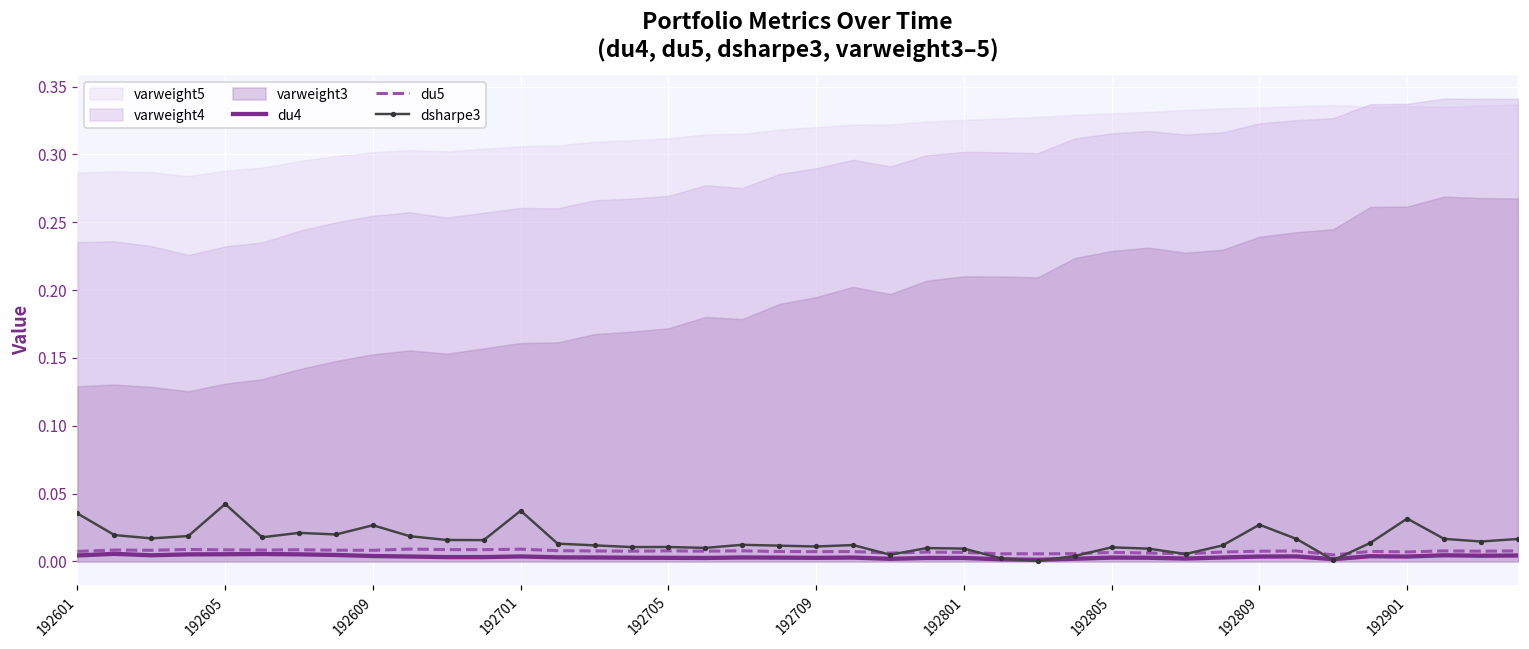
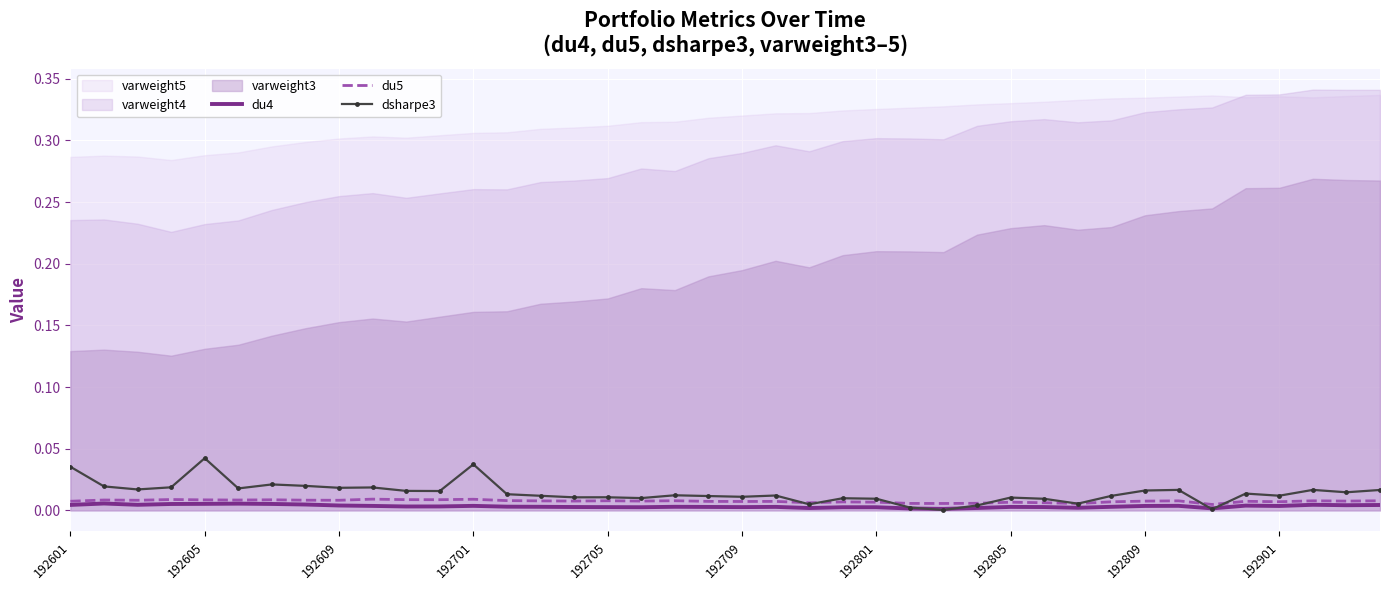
dsharpe3, 192609: 0.027 -> 0.018
dsharpe3, 192809: 0.027 -> 0.016
dsharpe3, 192901: 0.032 -> 0.012
